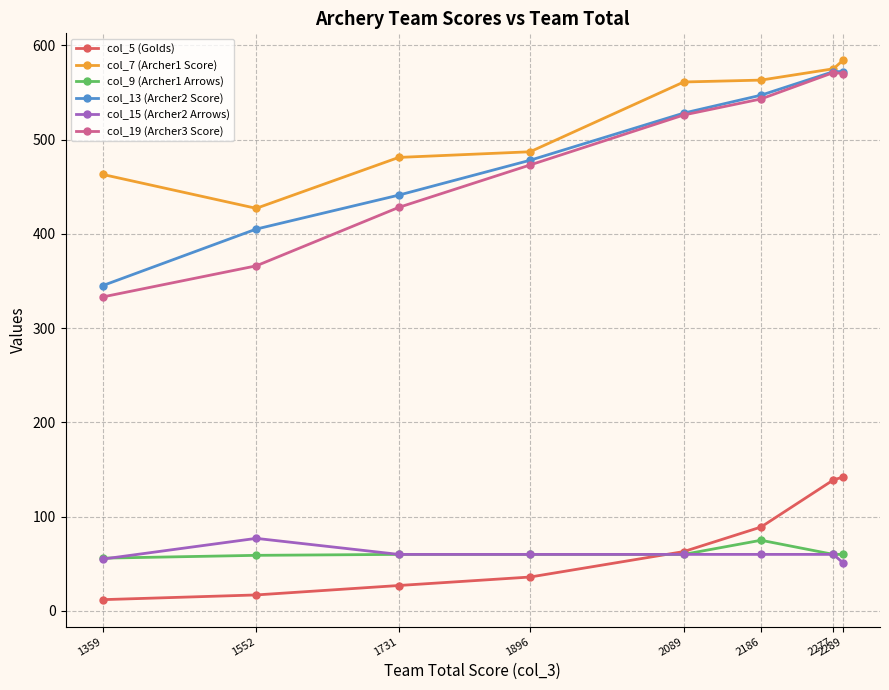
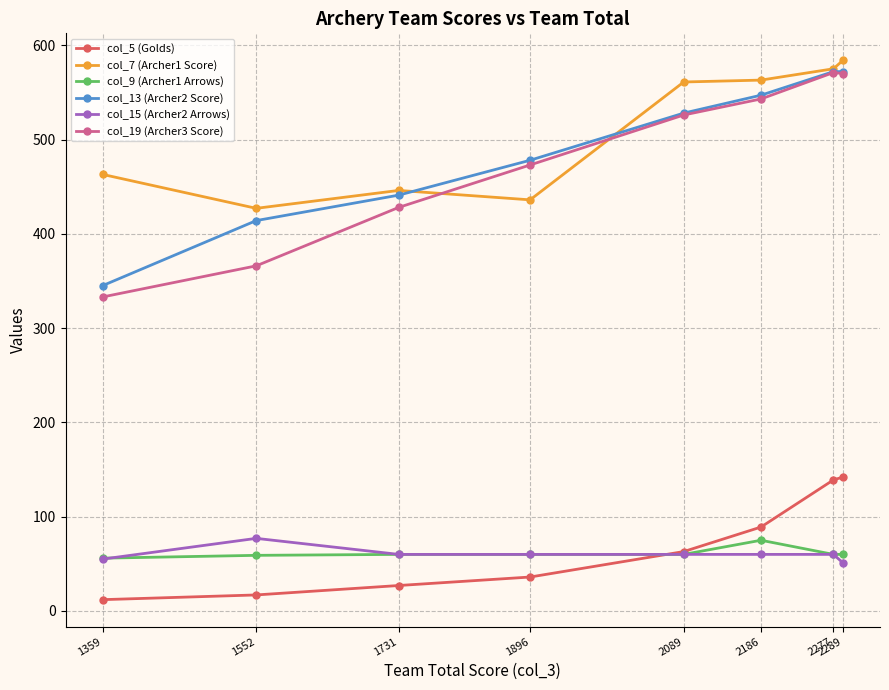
col_13 (Archer2 Score), 1552: 405 -> 414
col_7 (Archer1 Score), 1731: 480 -> 450
col_7 (Archer1 Score), 1896: 490 -> 440
